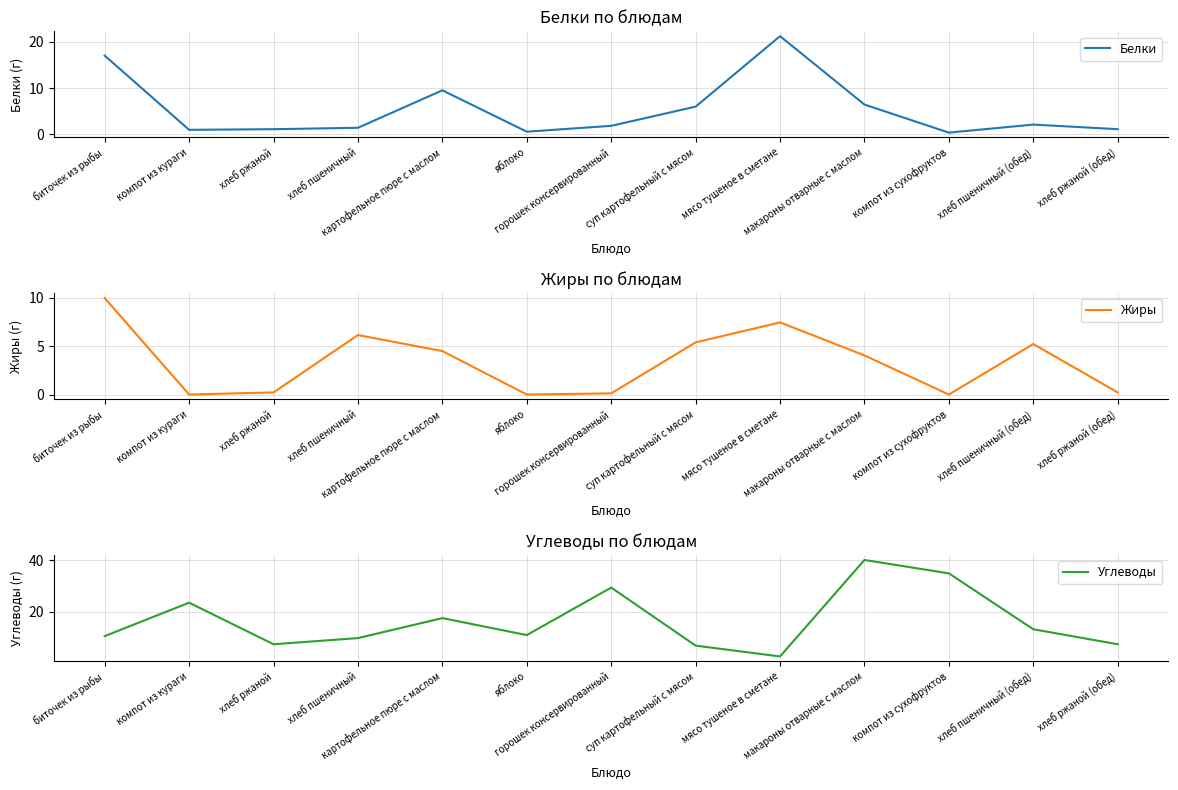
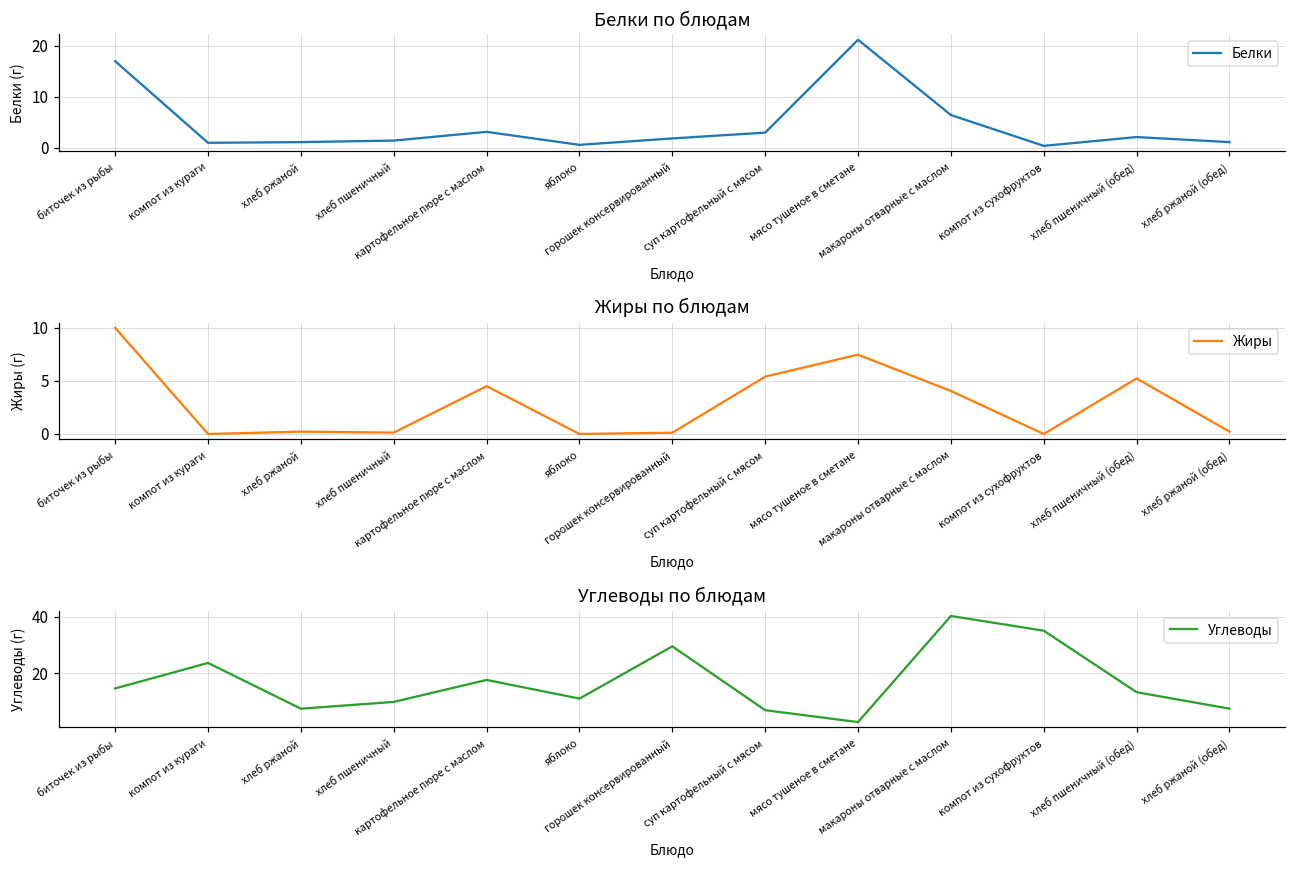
Белки по блюдам, картофельное пюре с маслом: 10 -> 3
Белки по блюдам, суп картофельный с мясом: 6 -> 3
Жиры по блюдам, хлеб пшеничный: 6 -> 0
Углеводы по блюдам, биточек из рыбы: 11 -> 15
